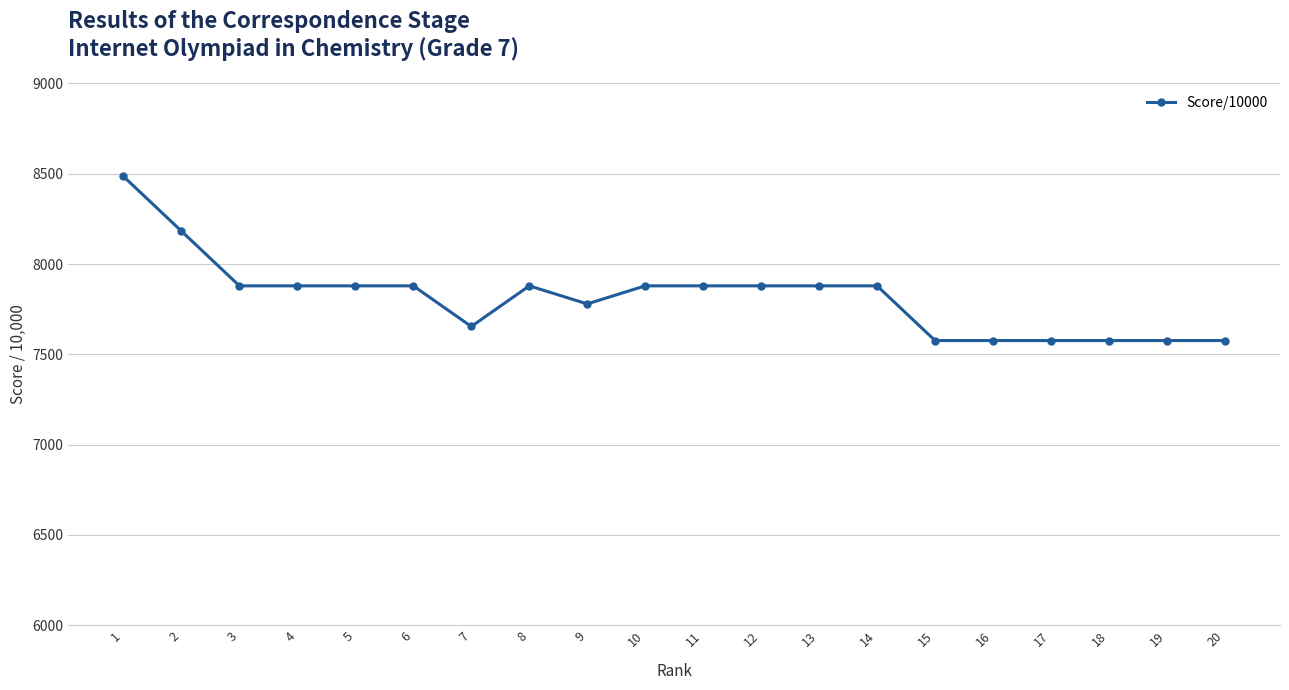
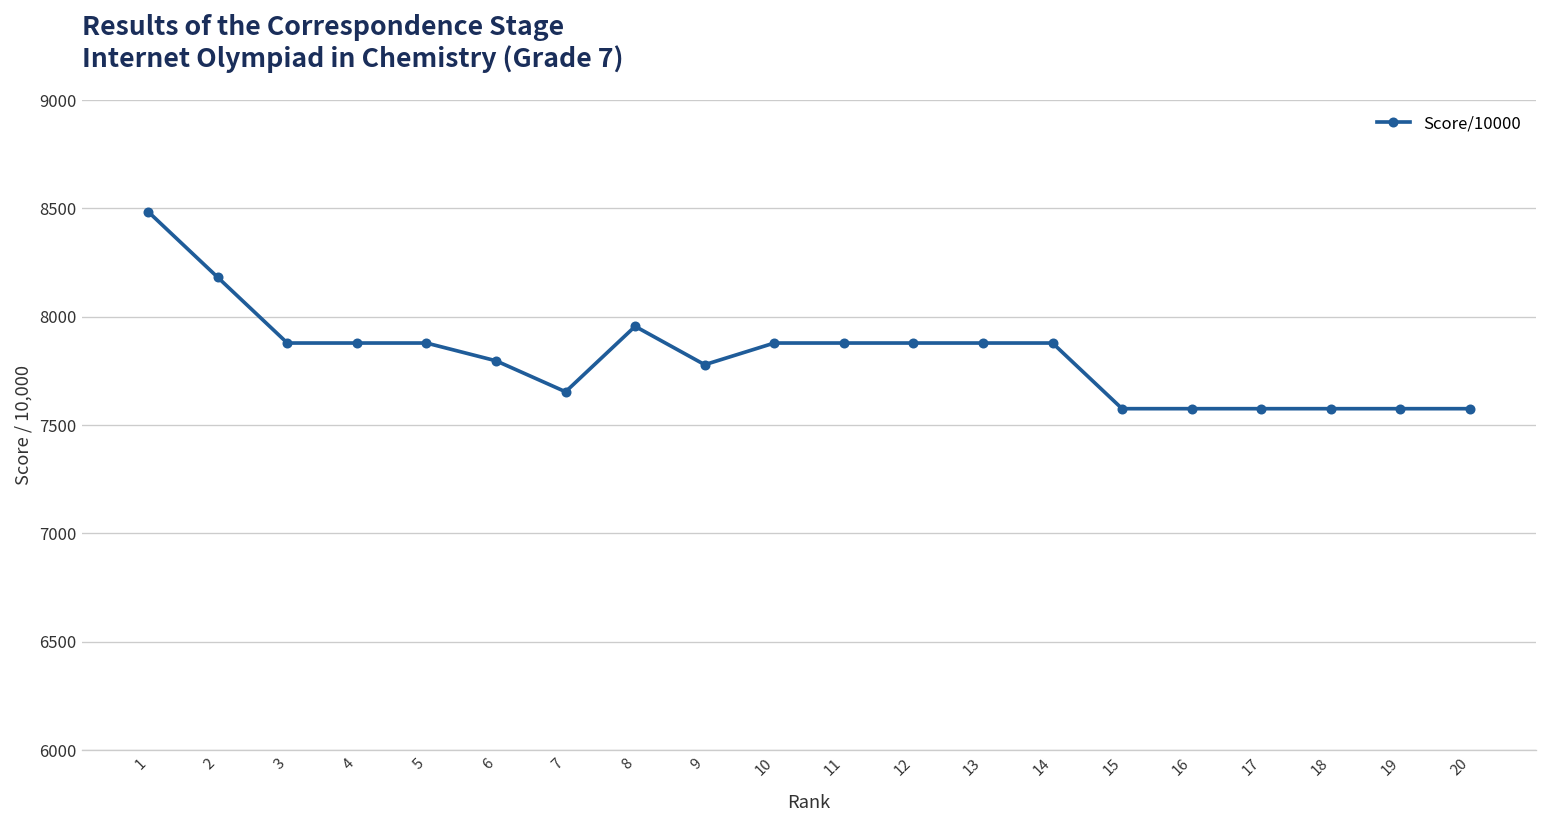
6: 7880 -> 7800
8: 7880 -> 7960
